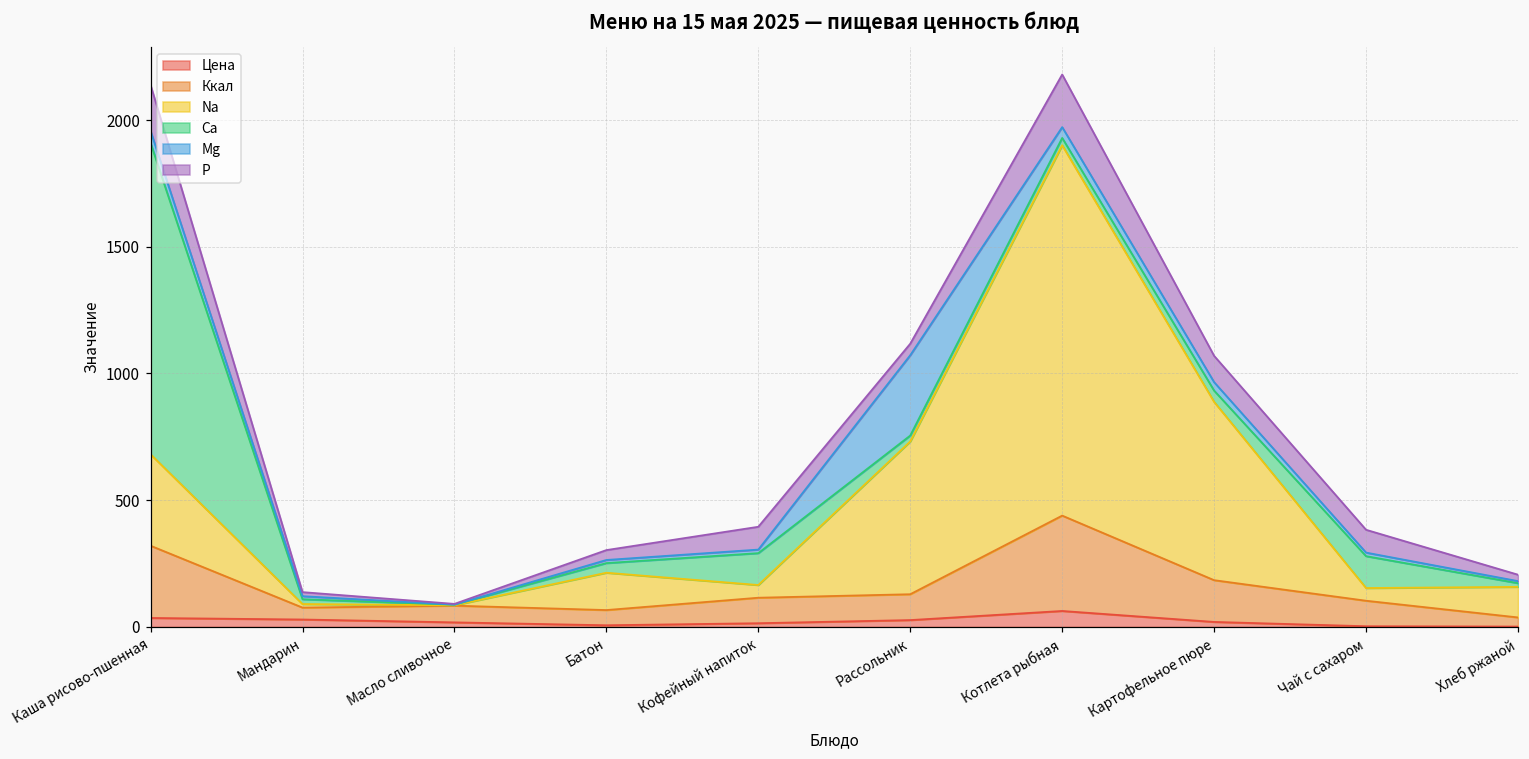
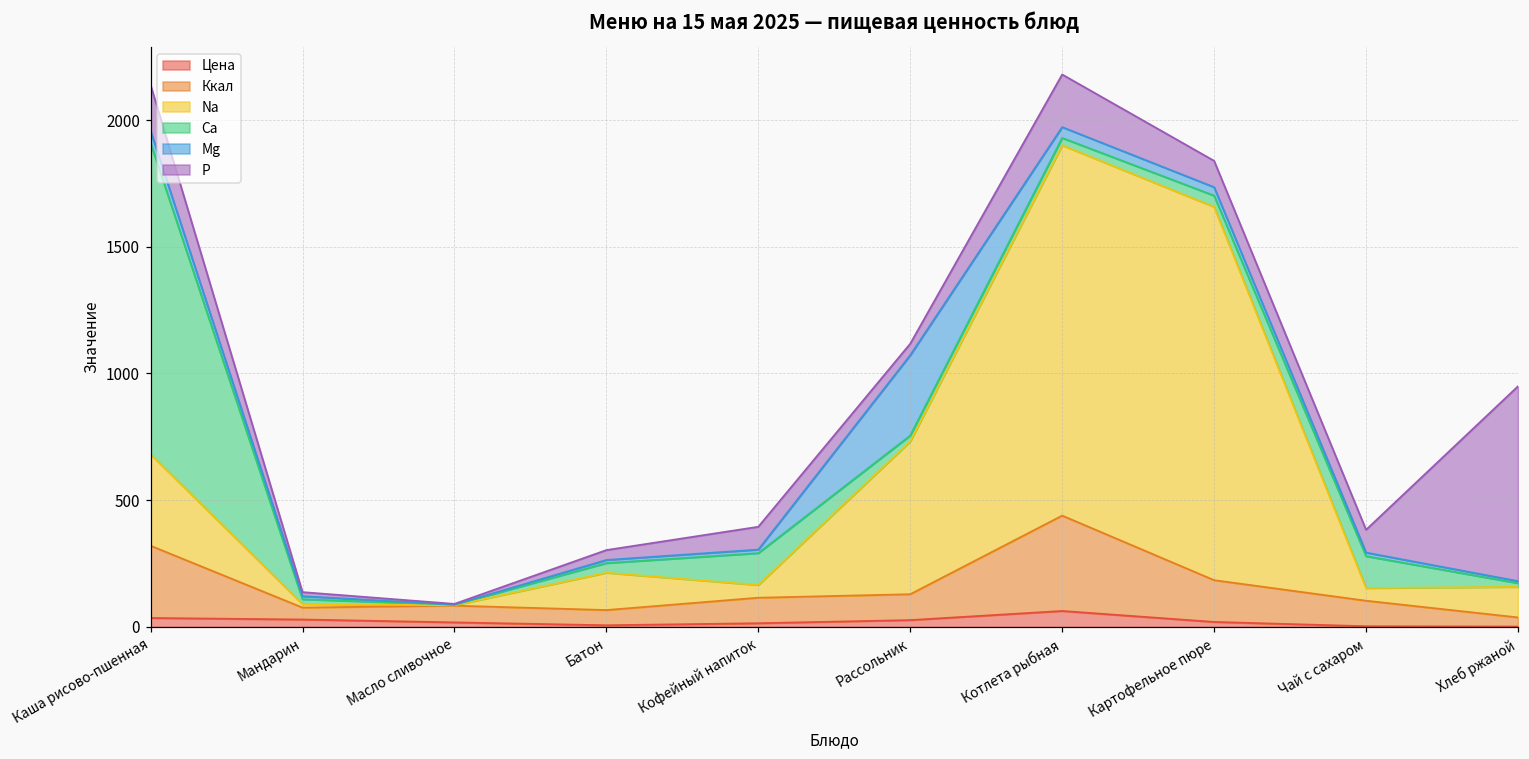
Na, Картофельное пюре: 700 -> 1470
P, Хлеб ржаной: 30 -> 770
